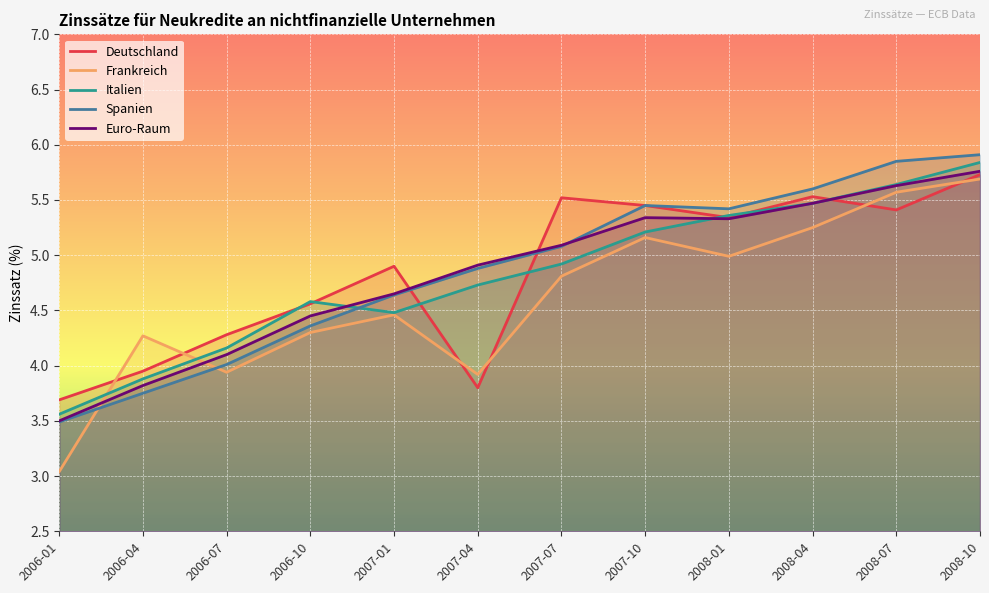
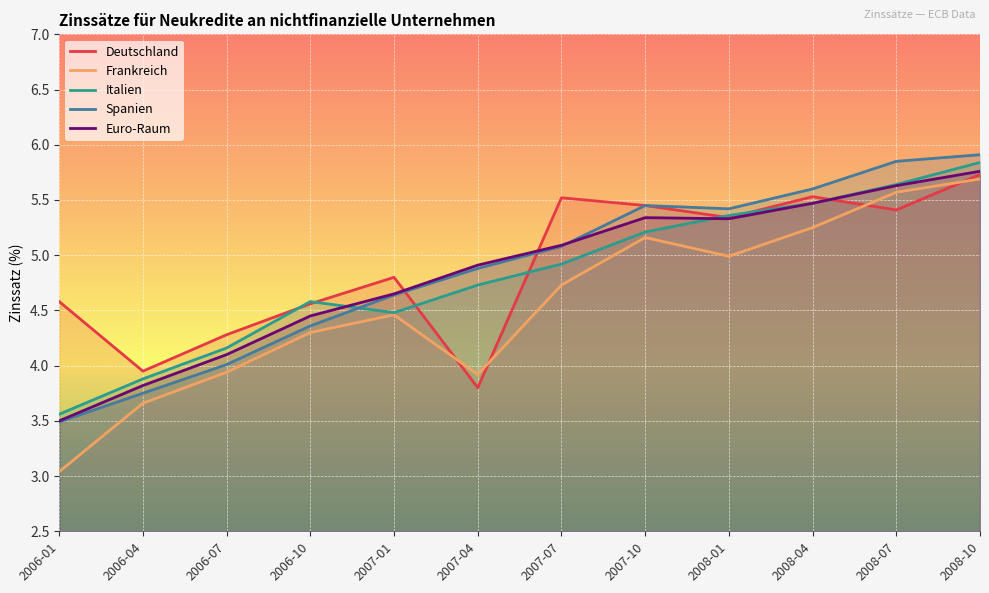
Deutschland, 2006-01: 3.69 -> 4.58
Frankreich, 2006-04: 4.27 -> 3.66
Deutschland, 2007-01: 4.9 -> 4.8
Frankreich, 2007-07: 4.81 -> 4.73
